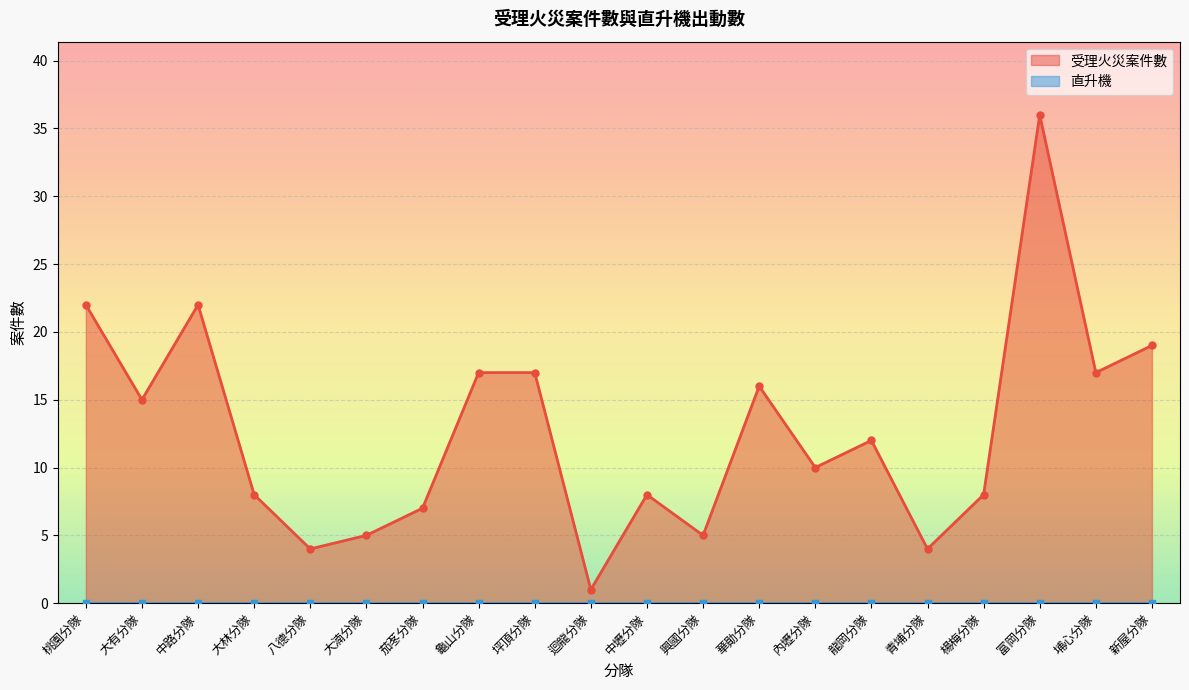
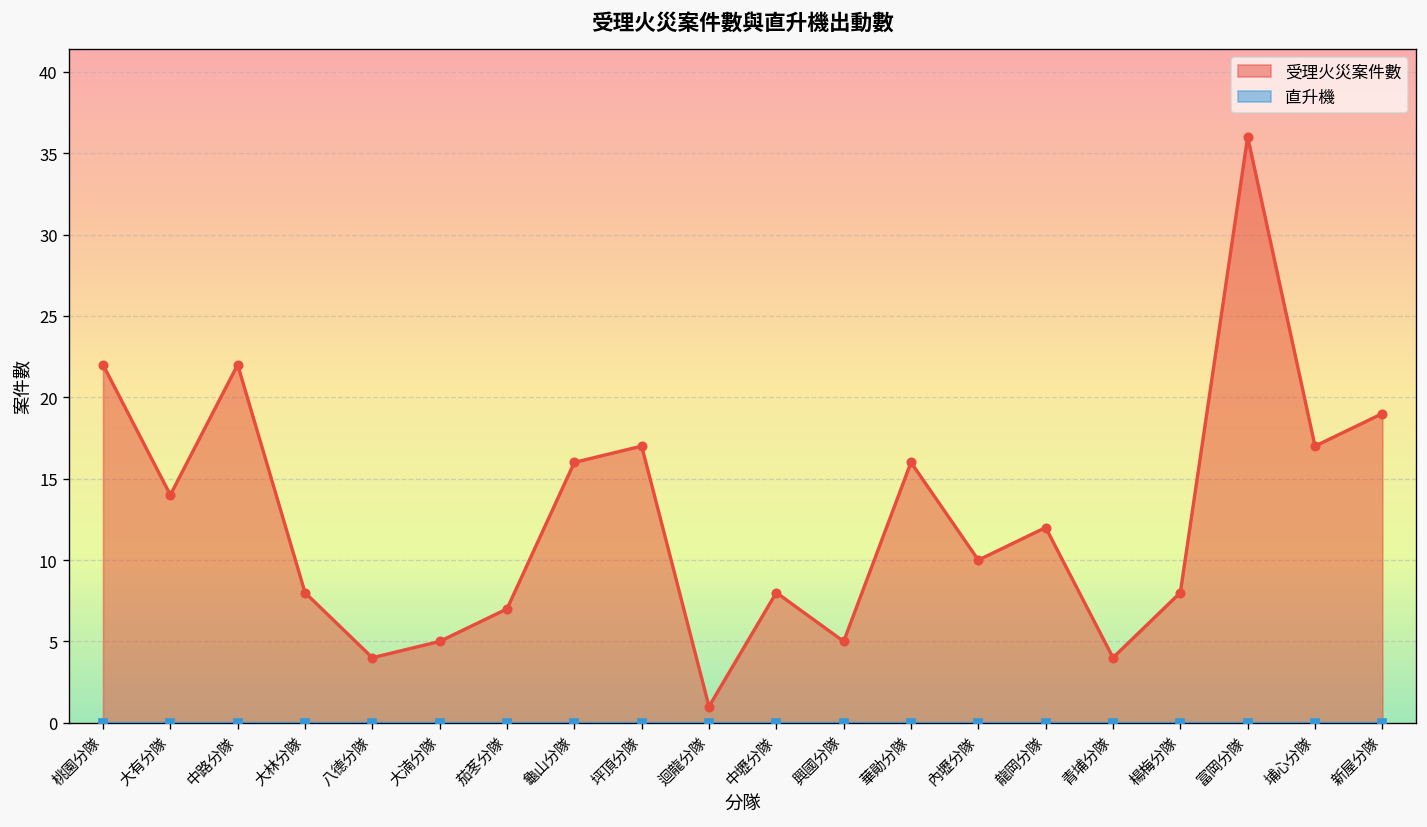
受理火災案件數, 大有分隊: 15 -> 14
受理火災案件數, 龜山分隊: 17 -> 16
